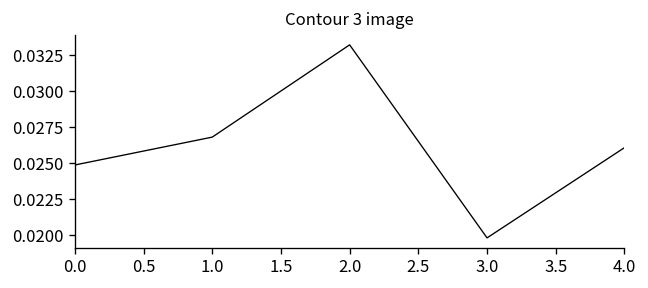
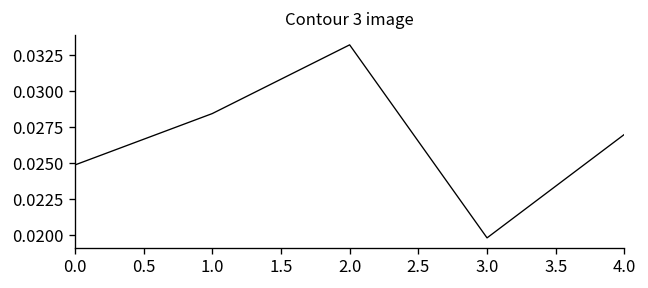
1.0: 0.0268 -> 0.0285
4.0: 0.0261 -> 0.0270
